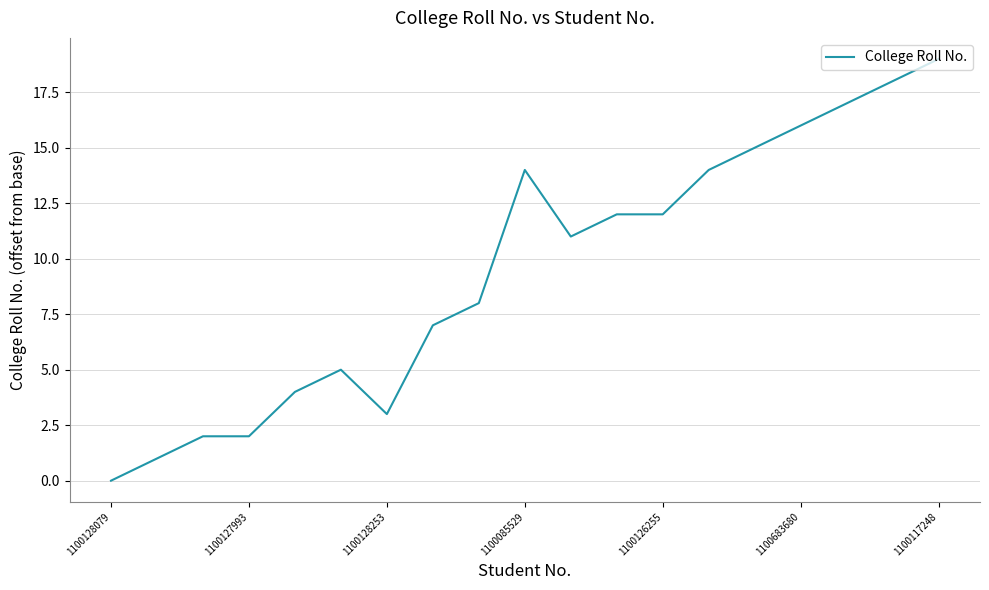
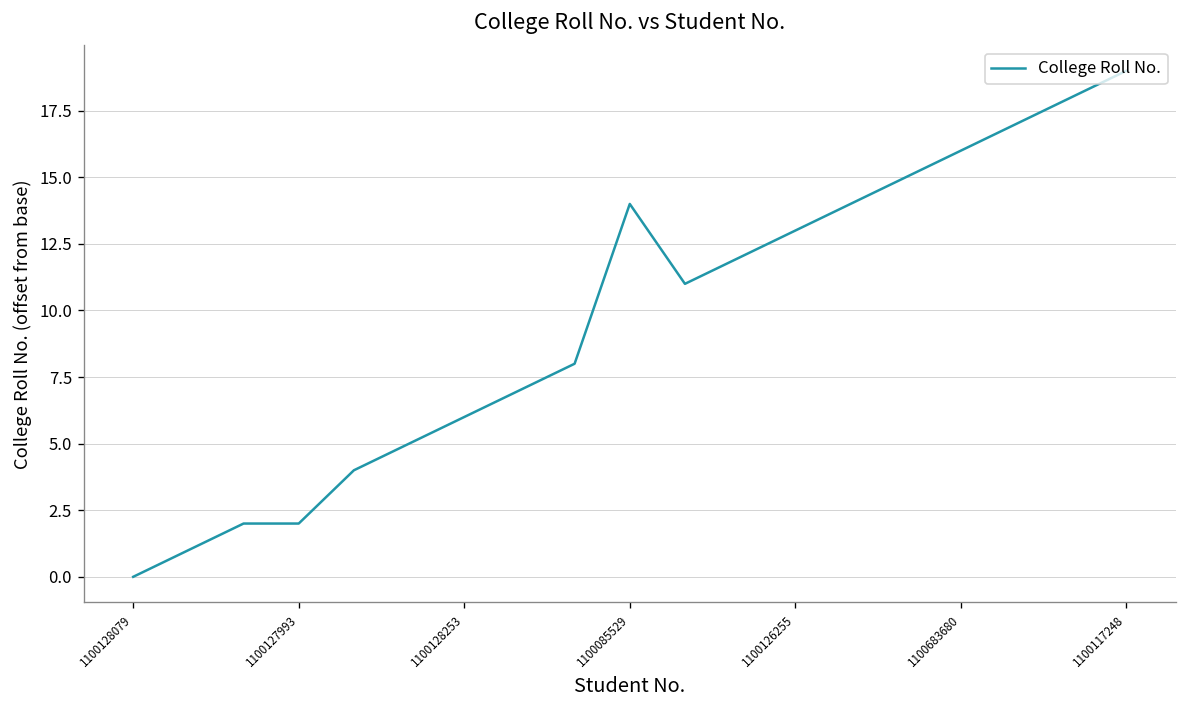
1100128253: 3.0 -> 6.0
1100126255: 12.0 -> 13.0
